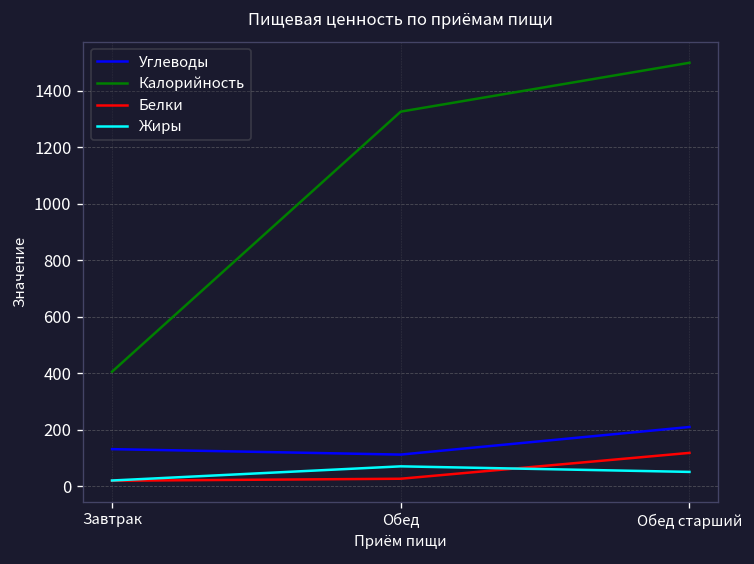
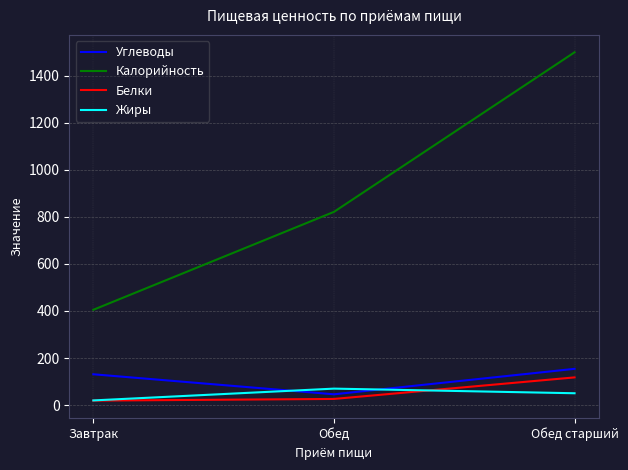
Углеводы, Обед: 110 -> 50
Калорийность, Обед: 1330 -> 820
Углеводы, Обед старший: 210 -> 150
